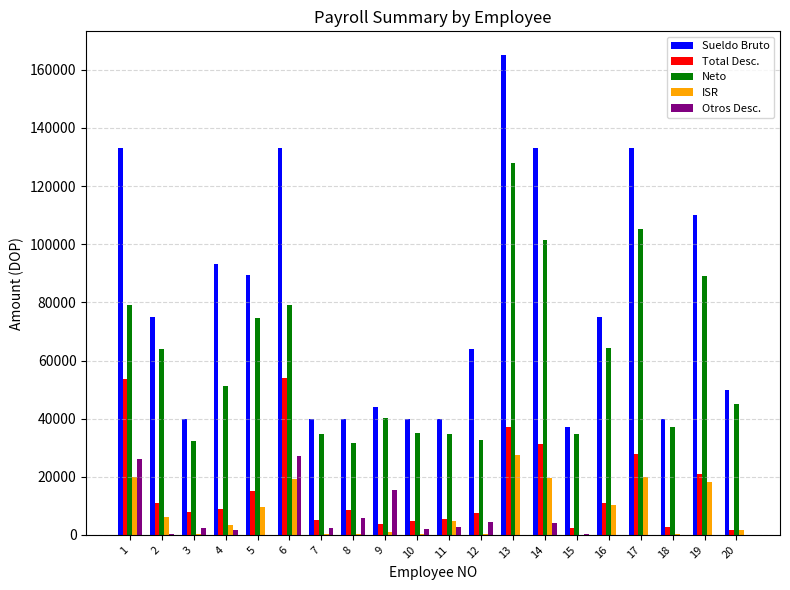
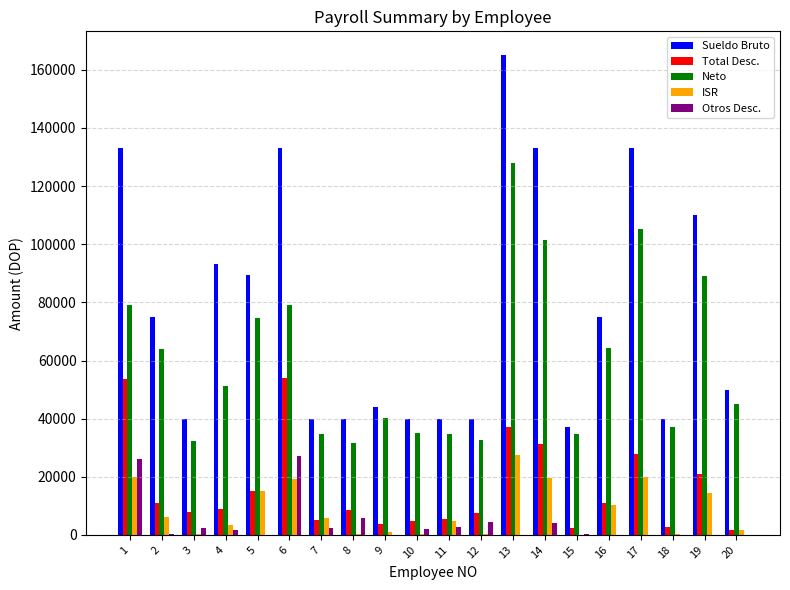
ISR, 5: 10000 -> 15000
ISR, 7: 0 -> 6000
Otros Desc., 9: 15000 -> 0
Sueldo Bruto, 12: 64000 -> 40000
ISR, 19: 18000 -> 14000
